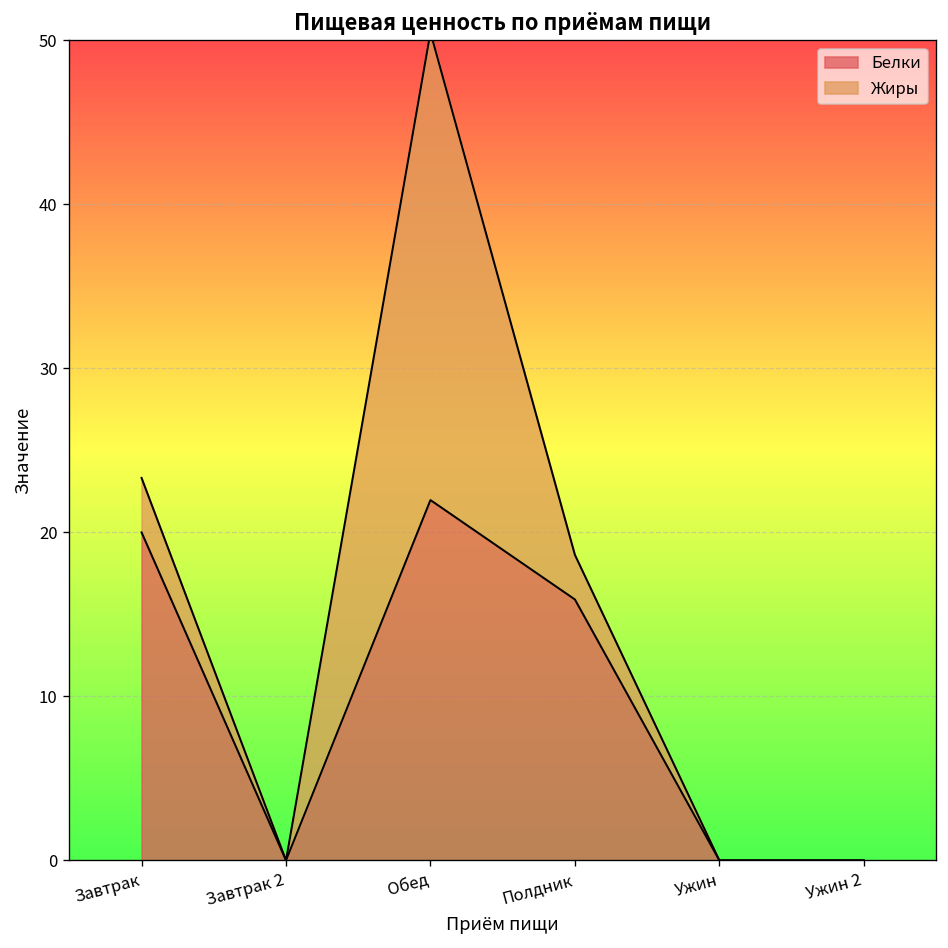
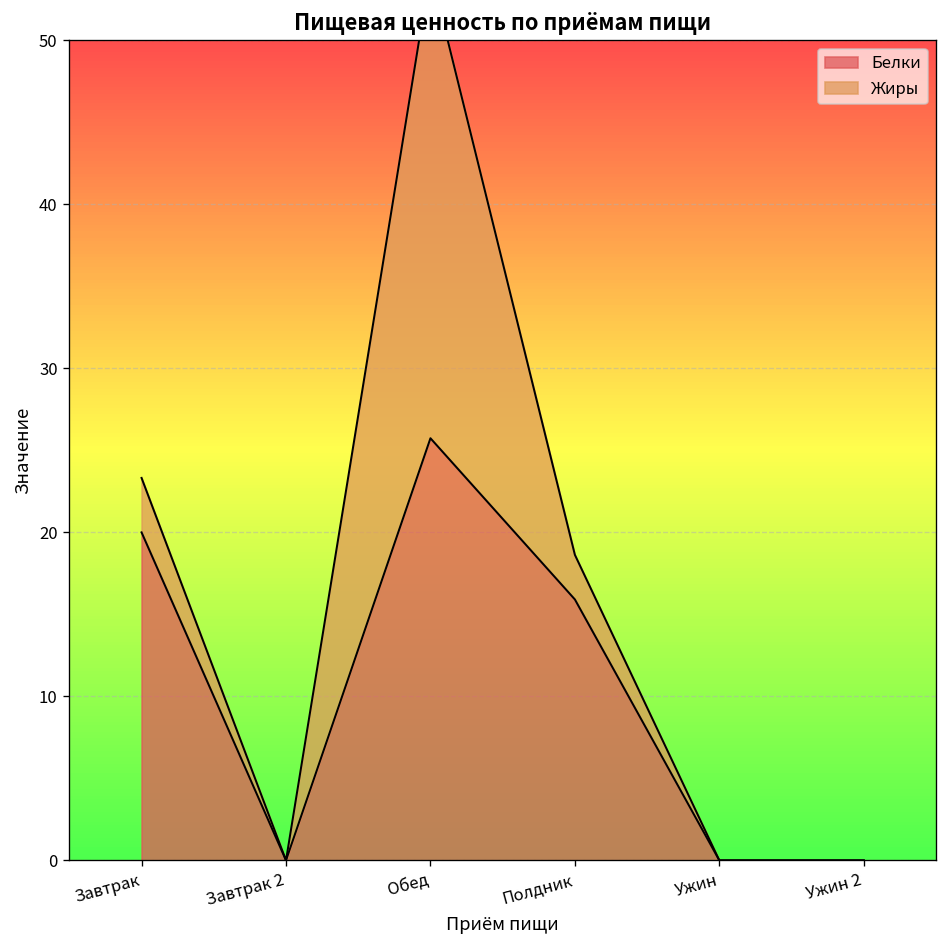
Белки, Обед: 22.0 -> 25.7
